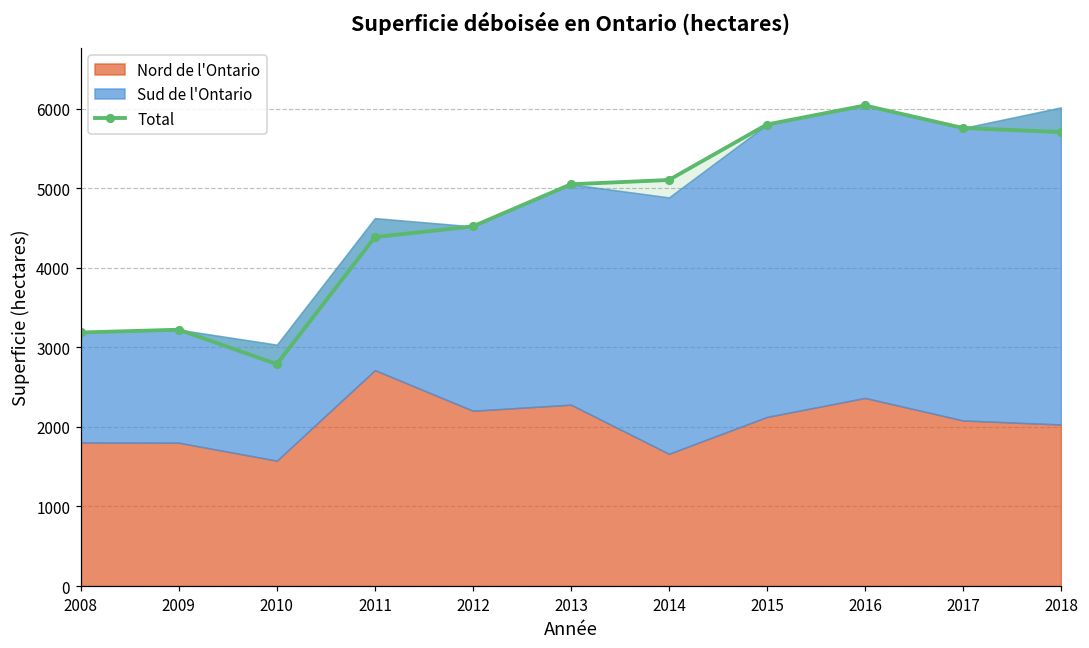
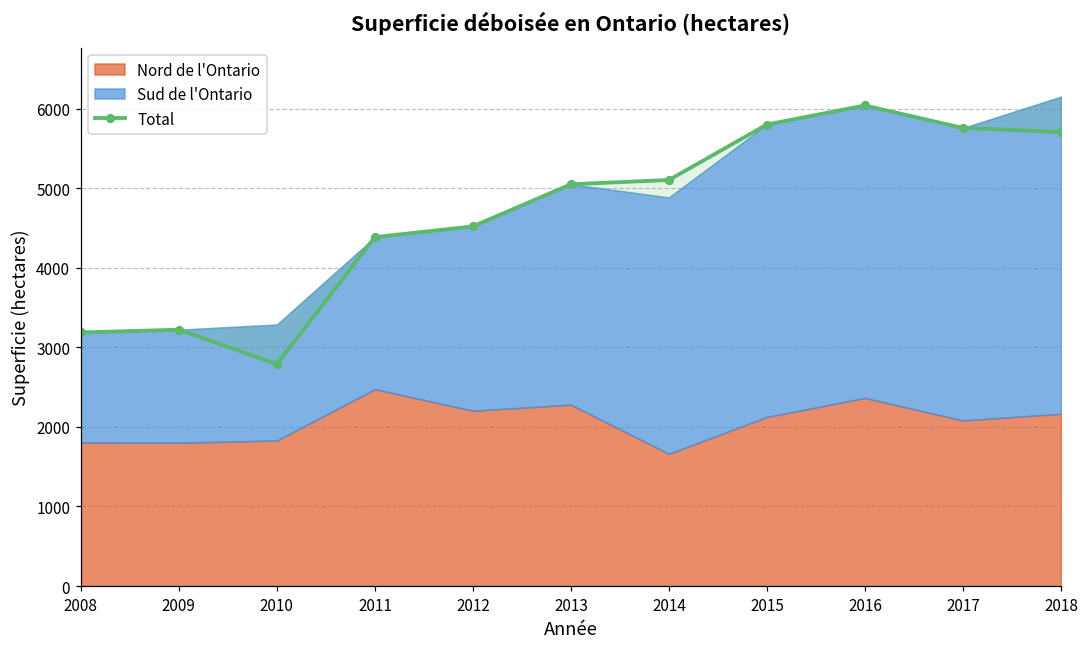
Nord de l'Ontario, 2010: 1600 -> 1800
Nord de l'Ontario, 2011: 2700 -> 2500
Nord de l'Ontario, 2018: 2000 -> 2200
